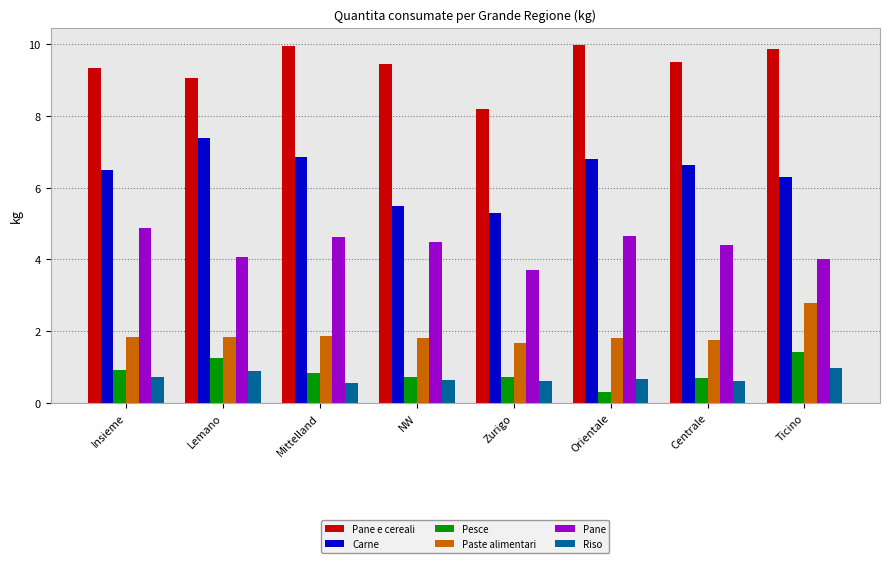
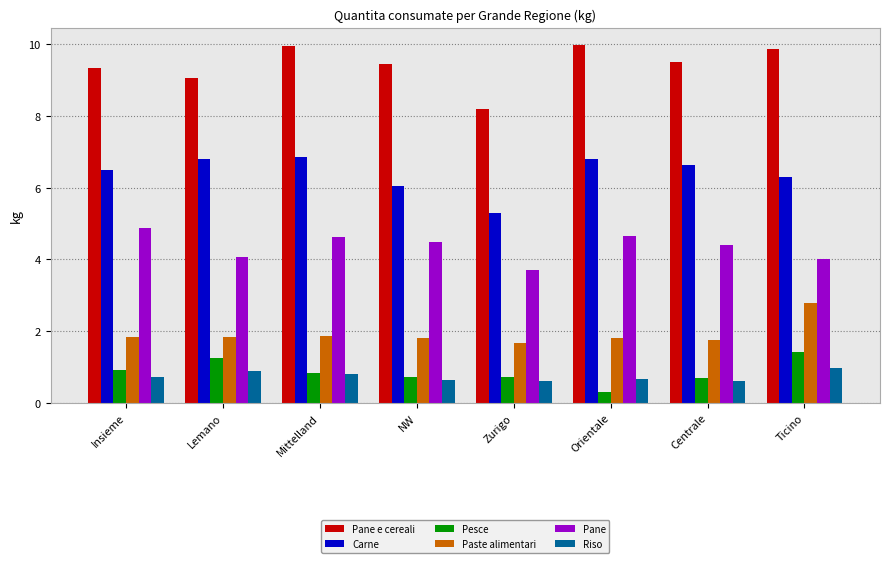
Carne, Lemano: 7.4 -> 6.8
Riso, Mittelland: 0.6 -> 0.8
Carne, NW: 5.5 -> 6.1
